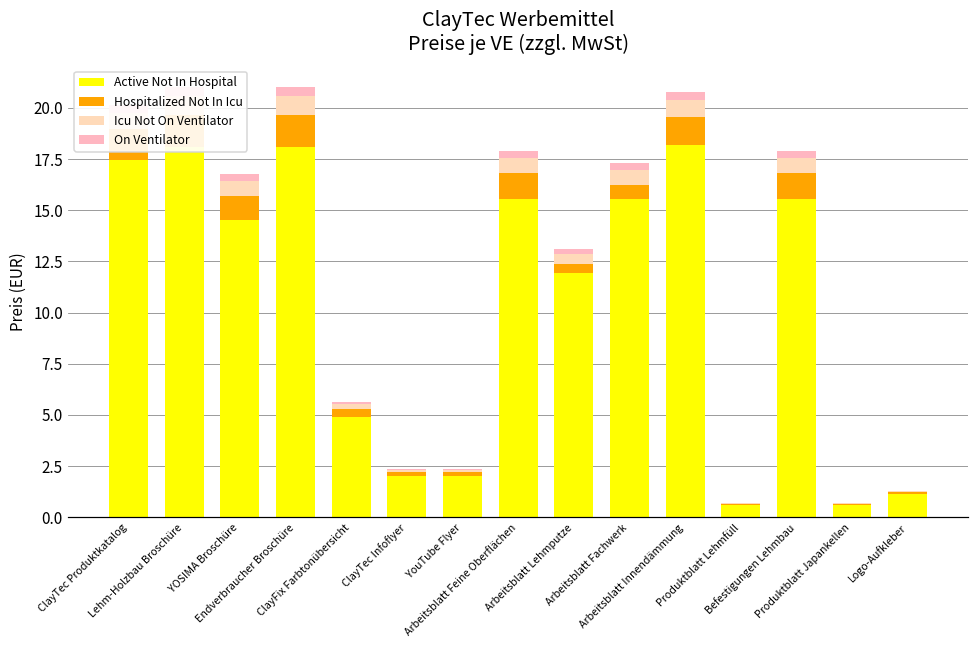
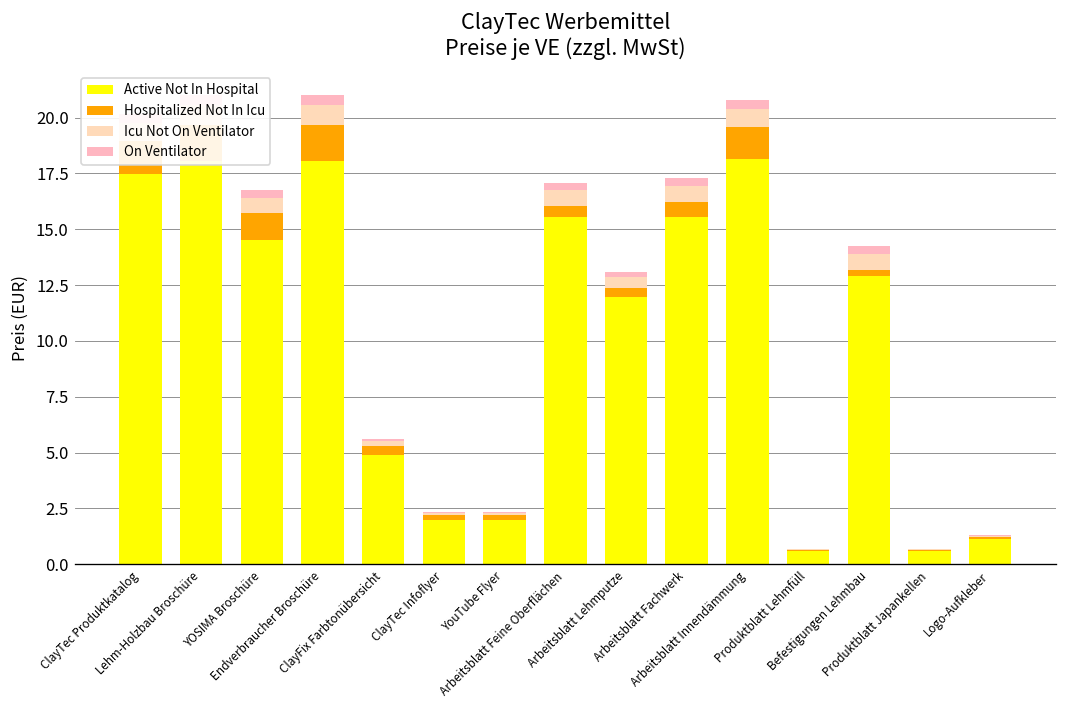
Hospitalized Not In Icu, Arbeitsblatt Feine Oberflächen: 1.3 -> 0.5
Active Not In Hospital, Befestigungen Lehmbau: 15.5 -> 12.9
Hospitalized Not In Icu, Befestigungen Lehmbau: 1.3 -> 0.3
